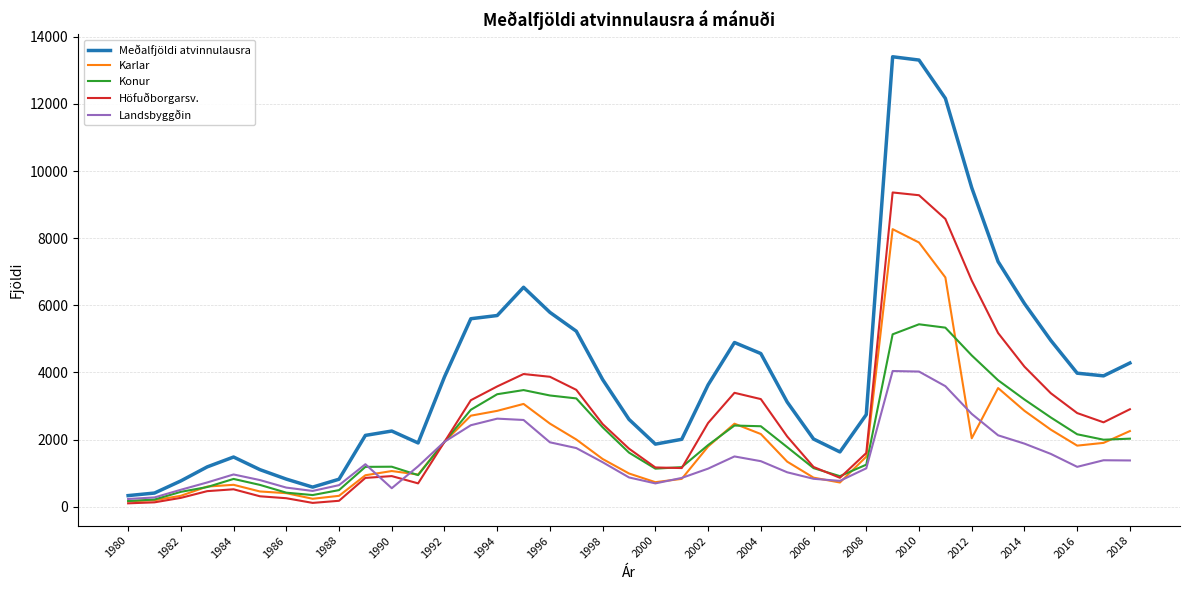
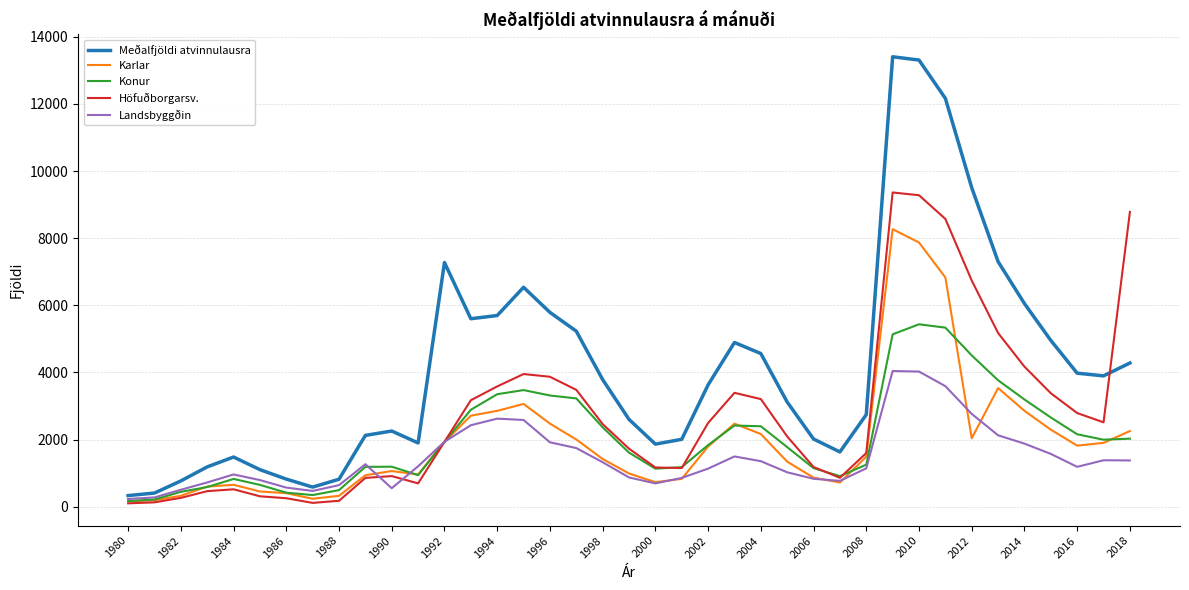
Meðalfjöldi atvinnulausra, 1992: 3900 -> 7300
Höfuðborgarsv., 2018: 2900 -> 8800
